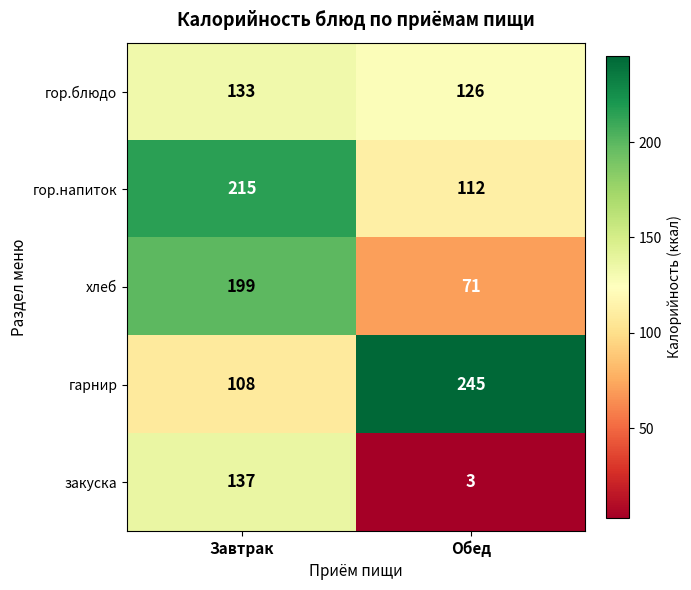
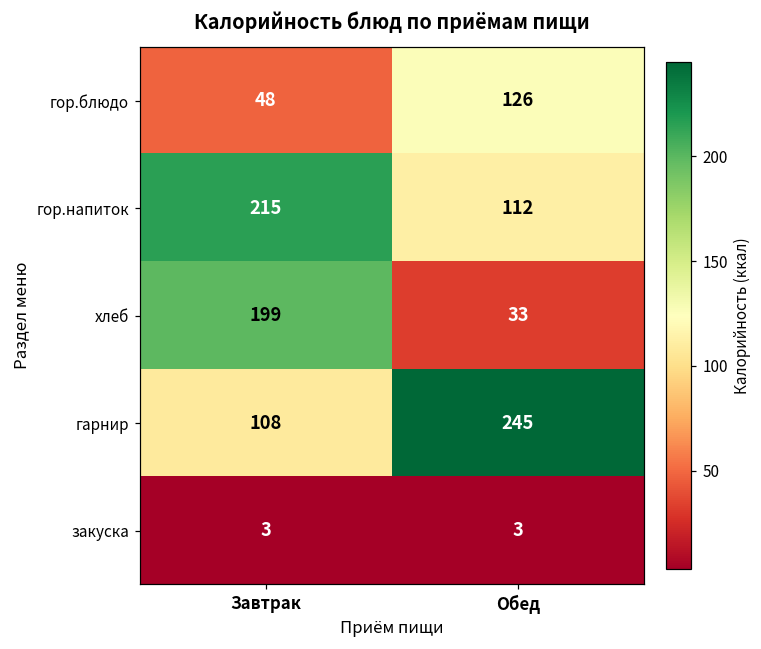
гор.блюдо, Завтрак: 133 -> 48
хлеб, Обед: 71 -> 33
закуска, Завтрак: 137 -> 3
